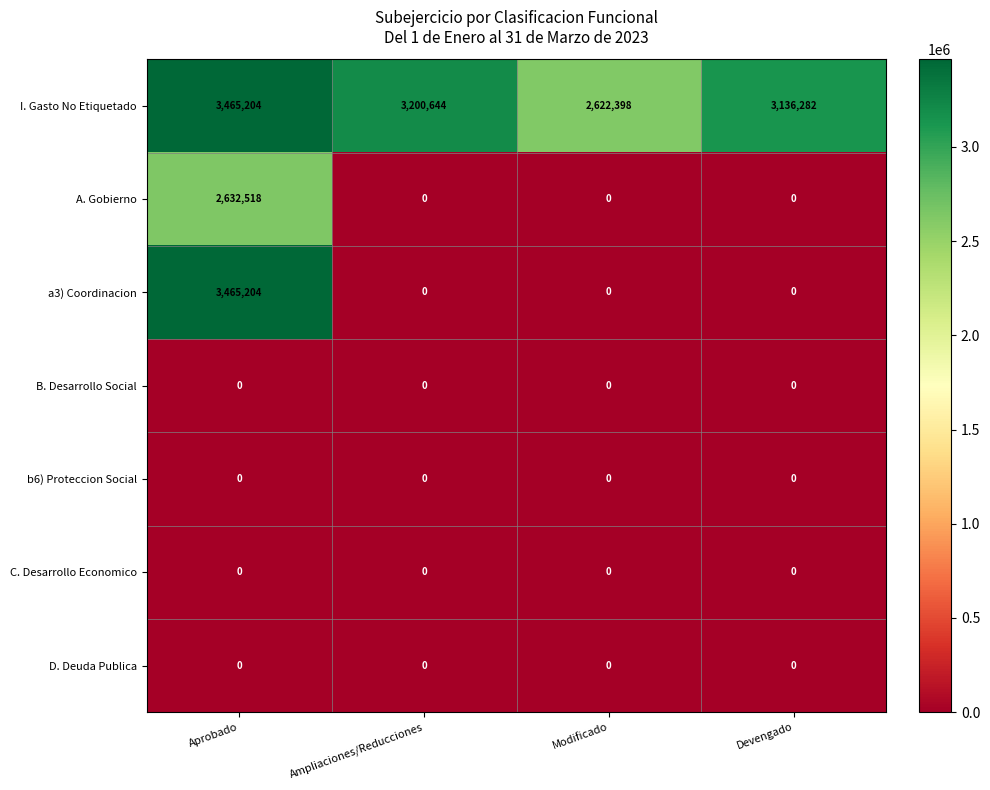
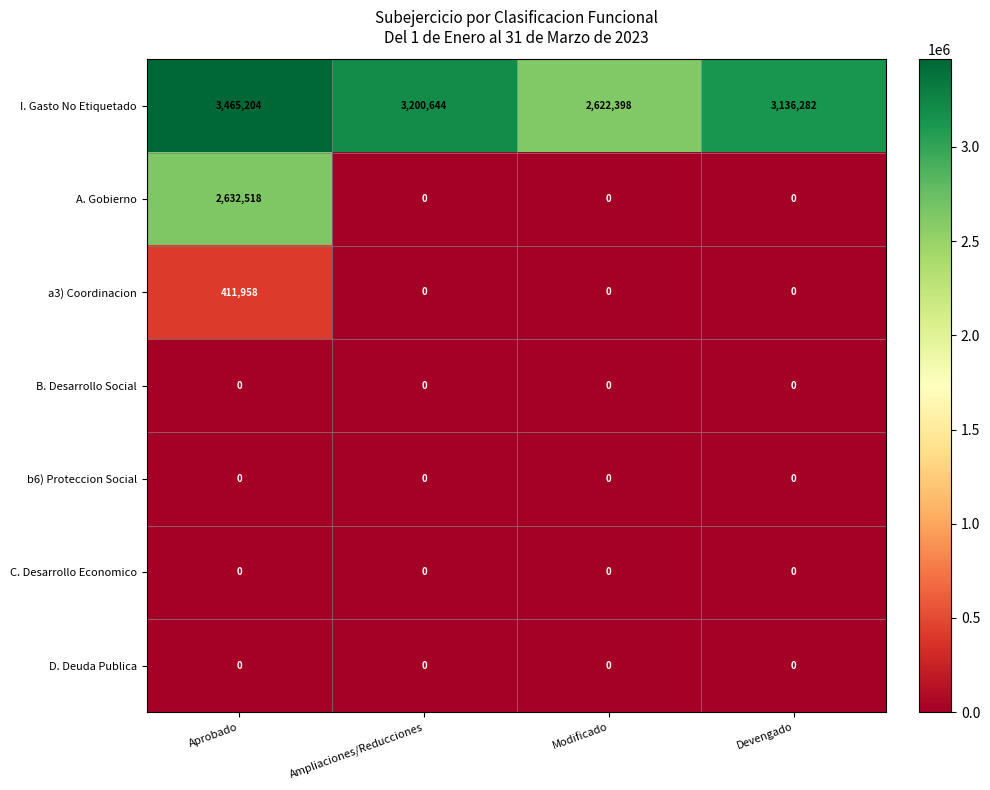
a3) Coordinacion, Aprobado: 3,465,204 -> 411,958
